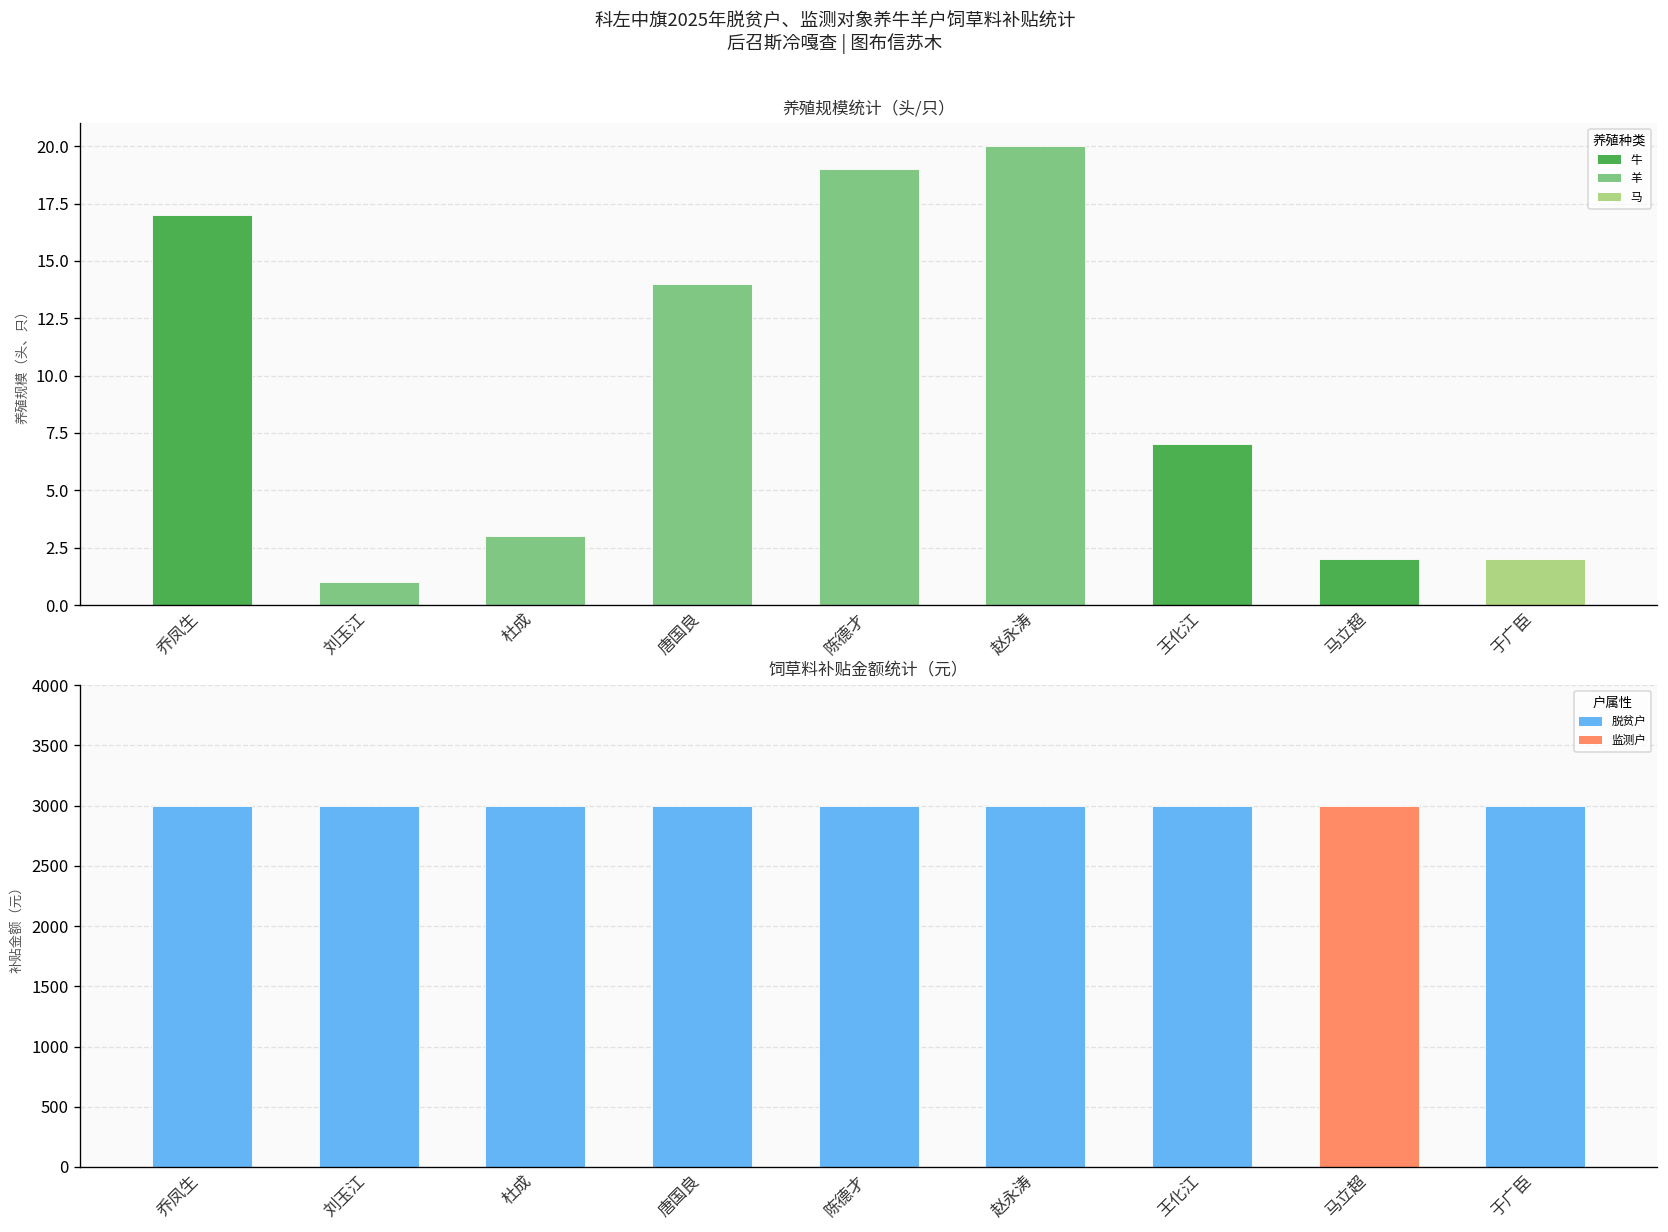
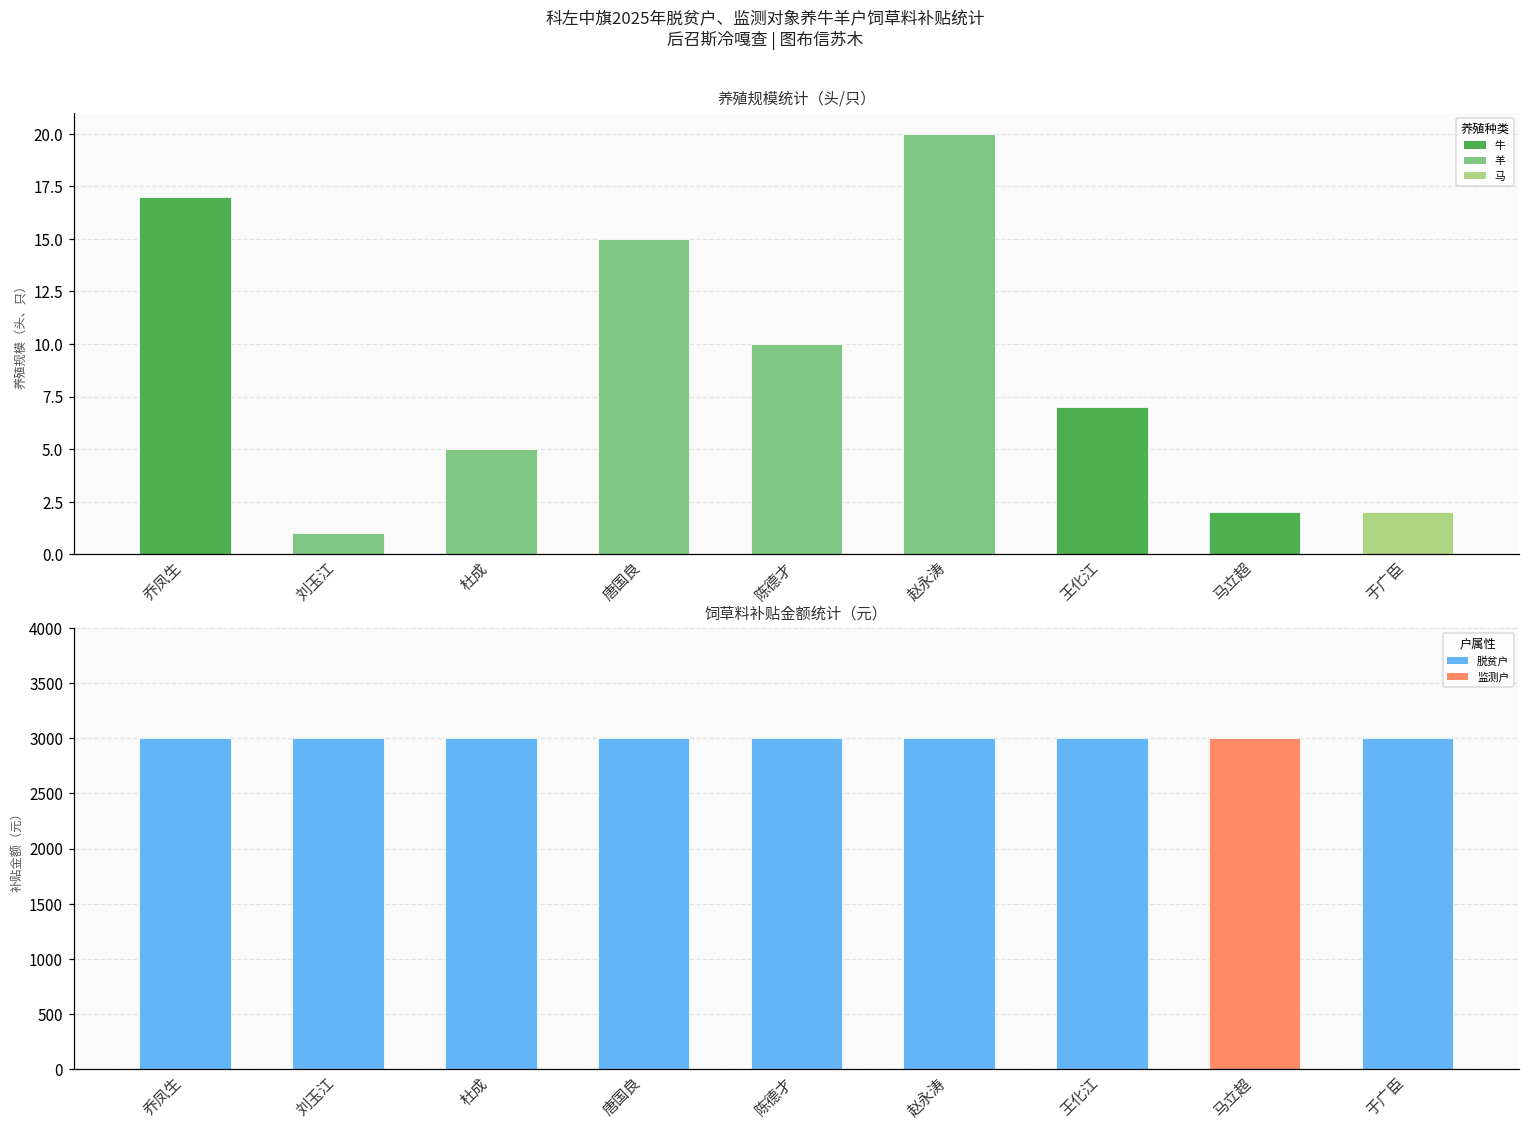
养殖规模统计（头/只）, 杜成: 3 -> 5
养殖规模统计（头/只）, 唐国良: 14 -> 15
养殖规模统计（头/只）, 陈德才: 19 -> 10
